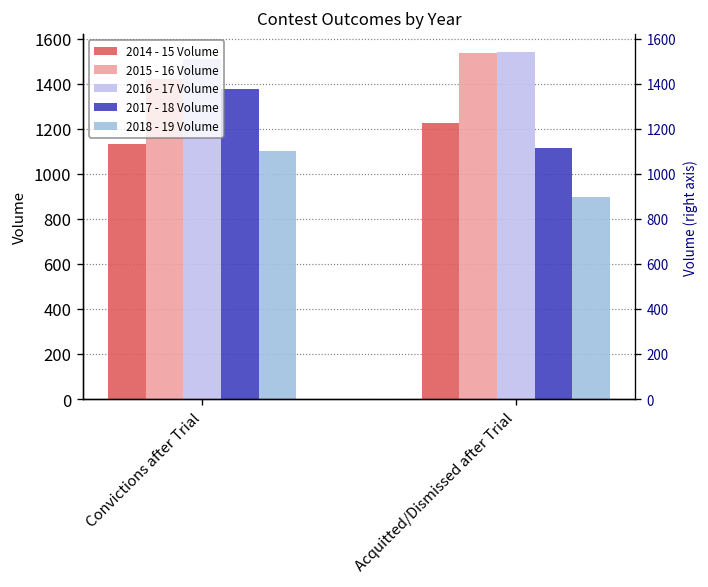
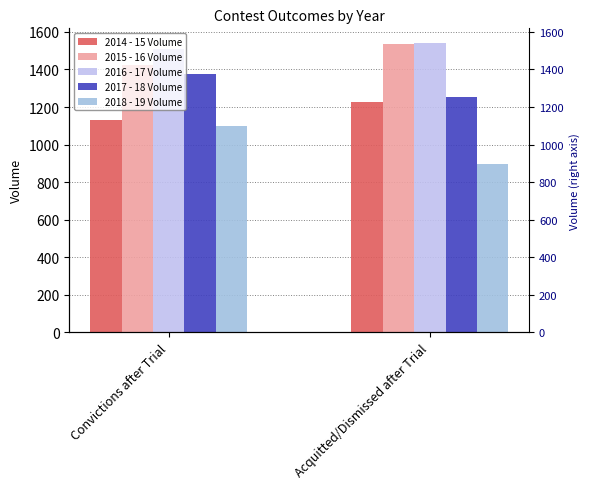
2017 - 18 Volume, Acquitted/Dismissed after Trial: 1120 -> 1250
